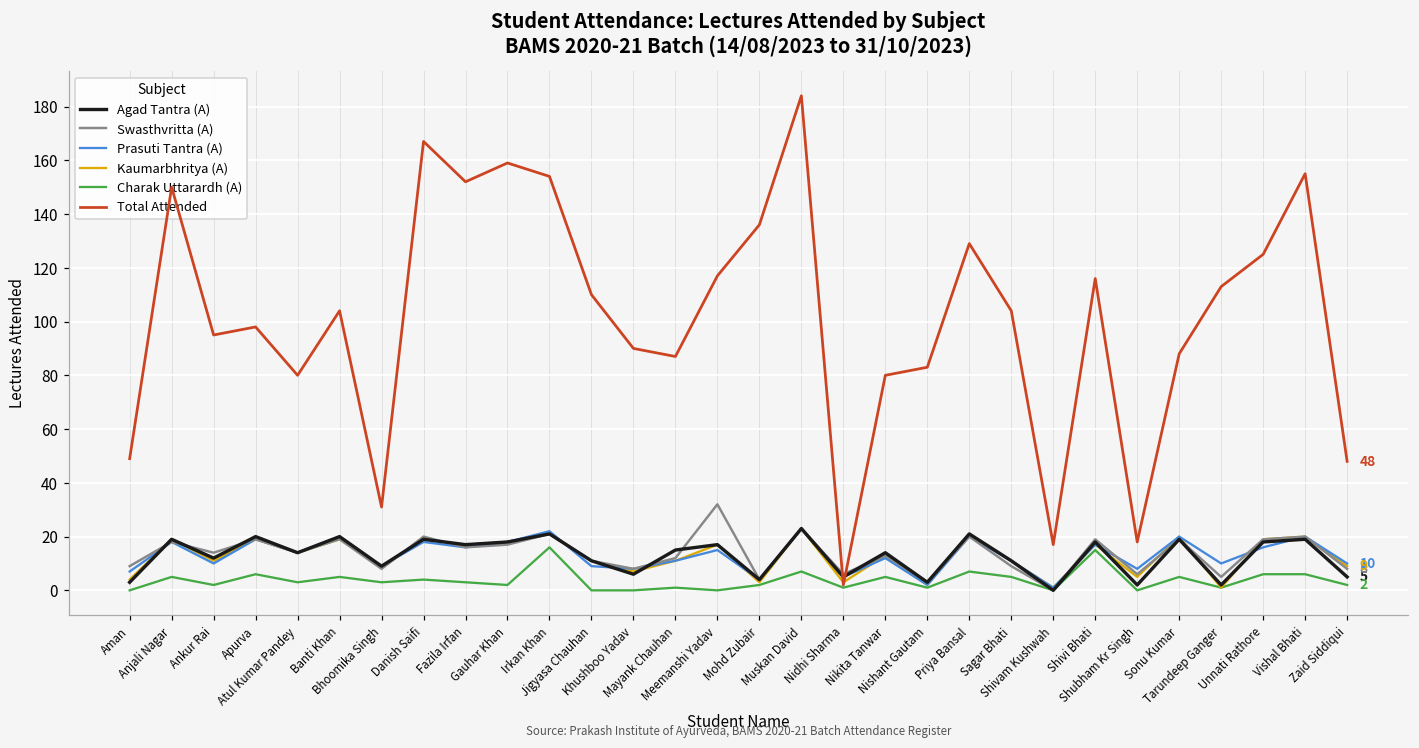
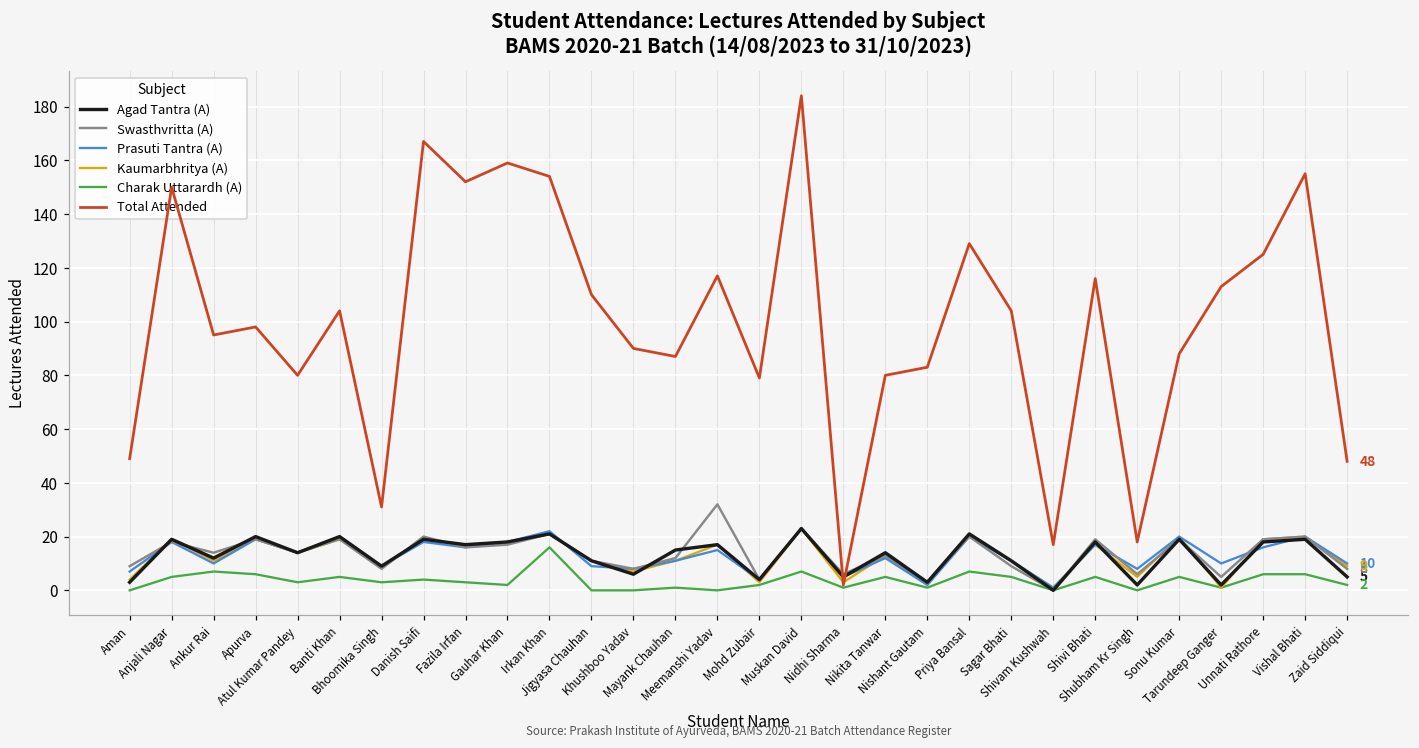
Charak Uttarardh (A), Ankur Rai: 2 -> 7
Total Attended, Mohd Zubair: 136 -> 79
Charak Uttarardh (A), Shivi Bhati: 15 -> 5
